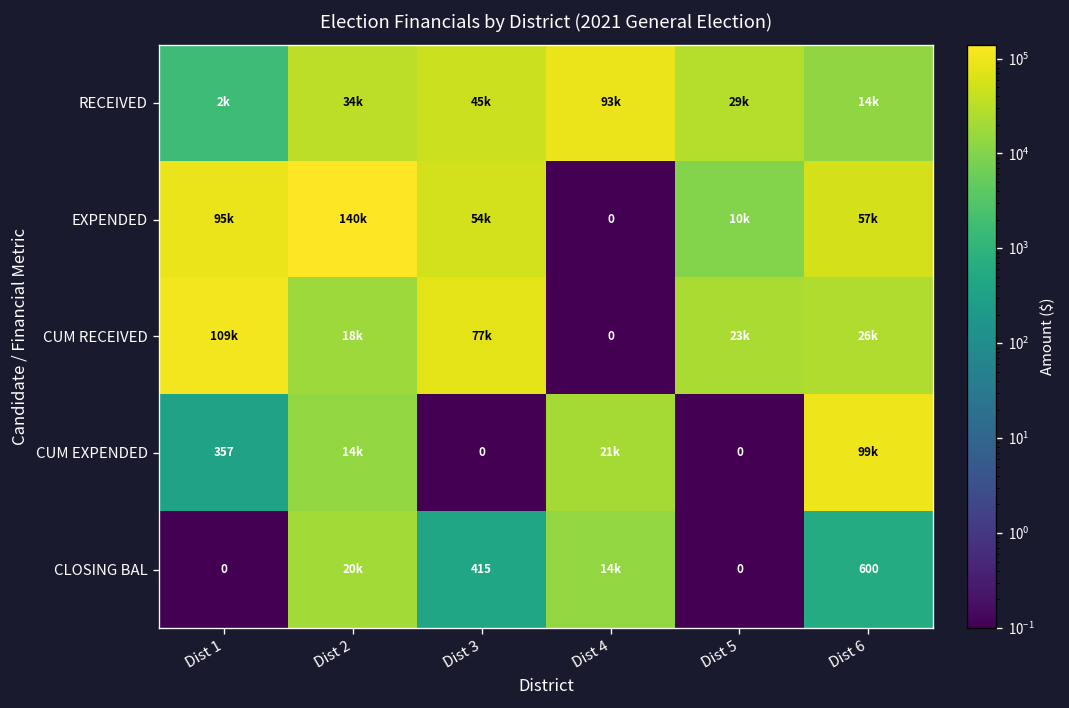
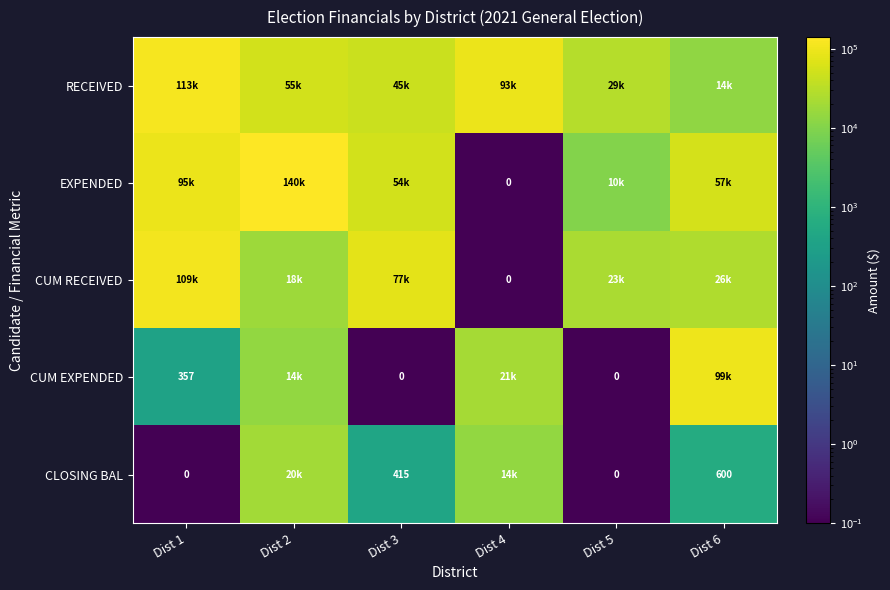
RECEIVED, Dist 1: 2k -> 113k
RECEIVED, Dist 2: 34k -> 55k
